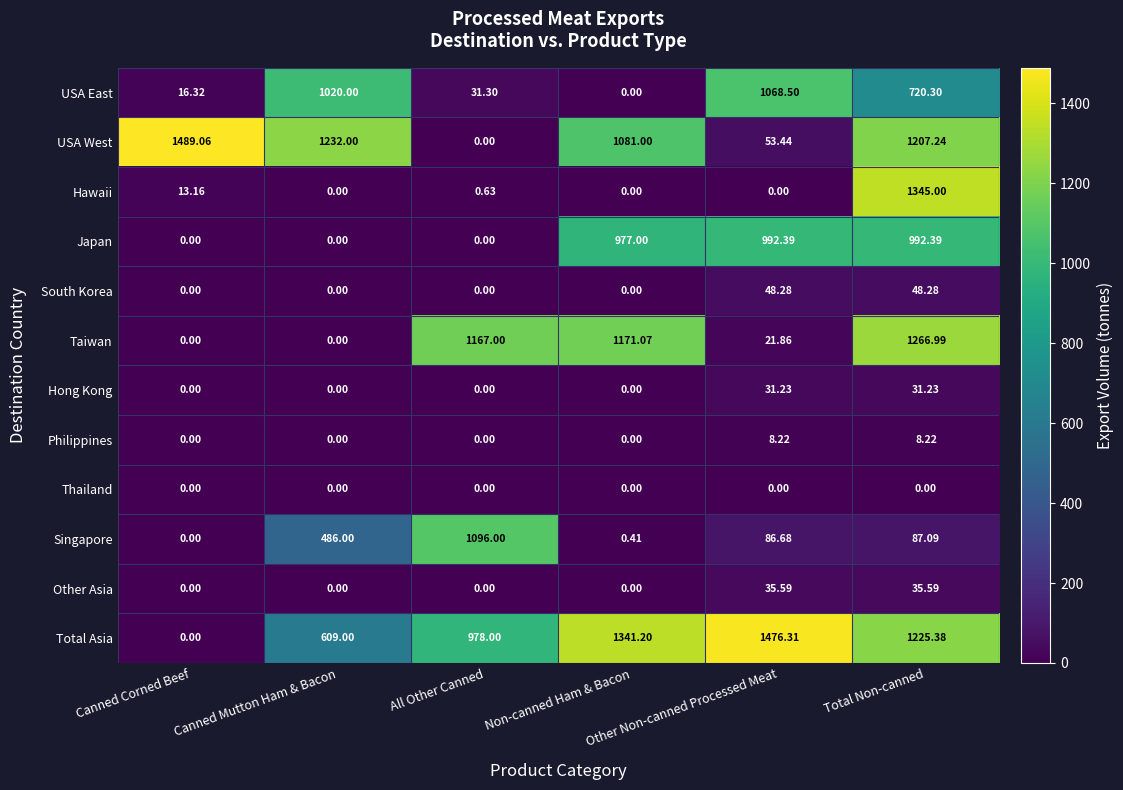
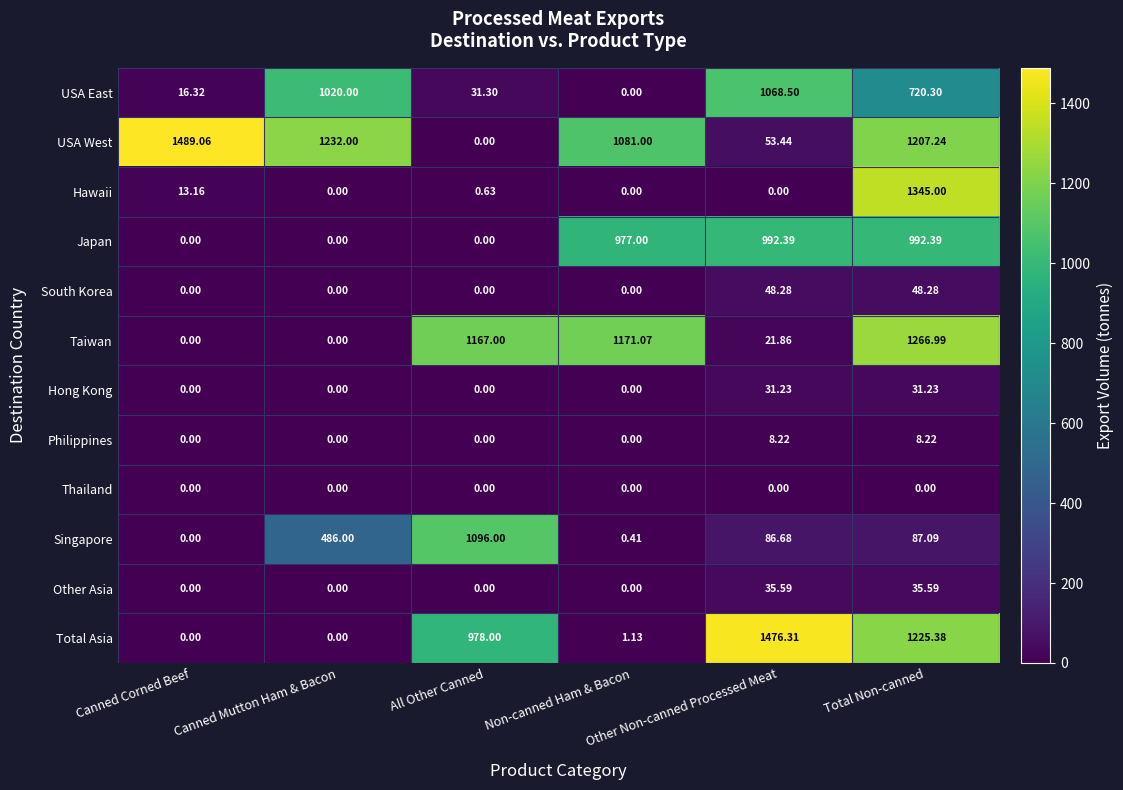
Total Asia, Canned Mutton Ham & Bacon: 609.00 -> 0.00
Total Asia, Non-canned Ham & Bacon: 1341.20 -> 1.13
